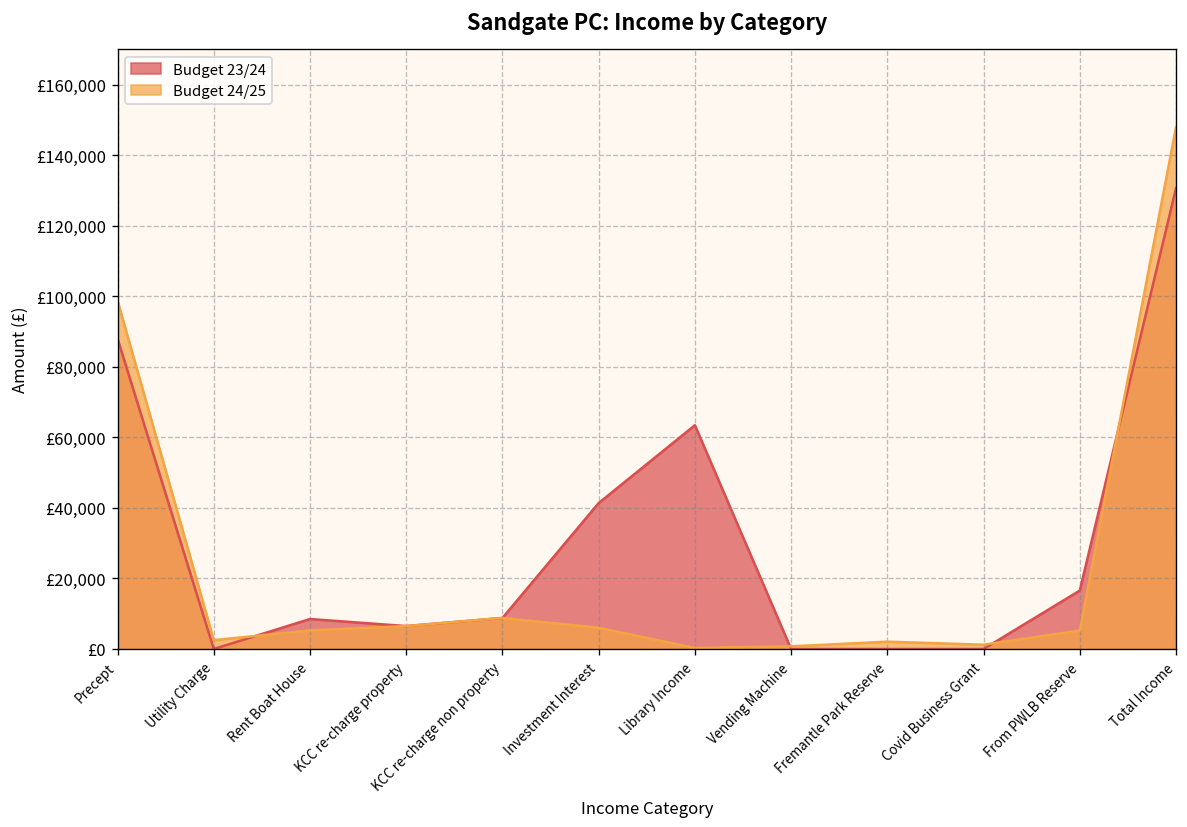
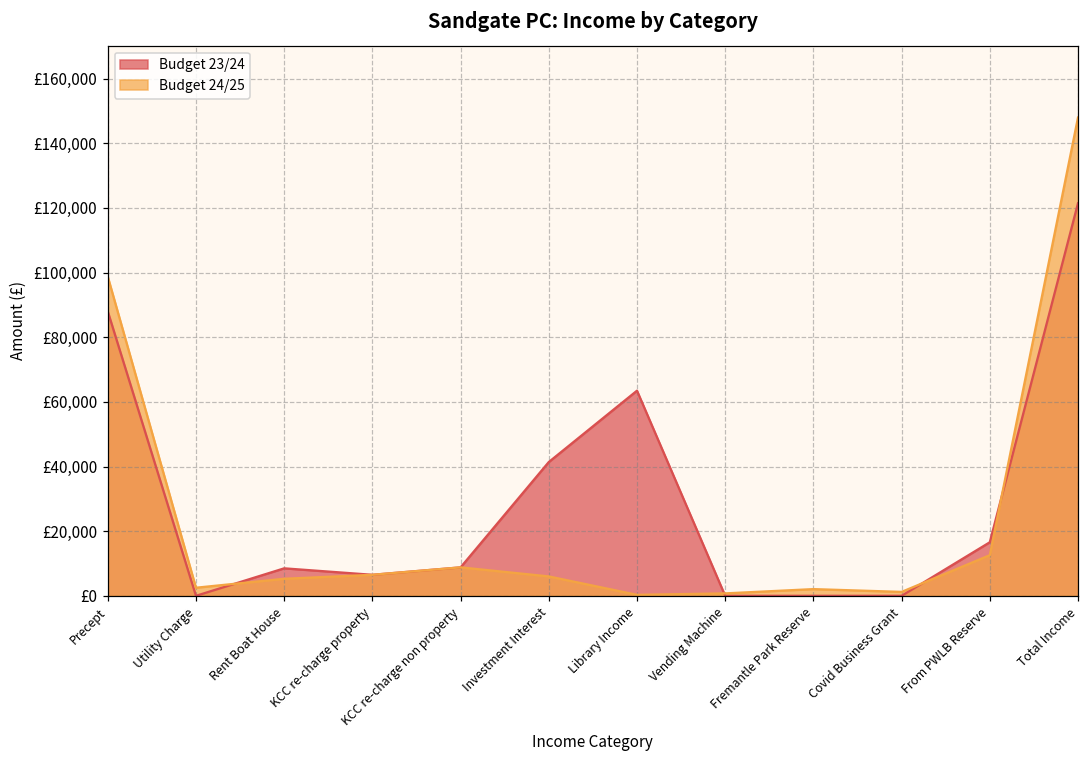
Budget 24/25, From PWLB Reserve: £5,000 -> £13,000
Budget 23/24, Total Income: £131,000 -> £121,000
